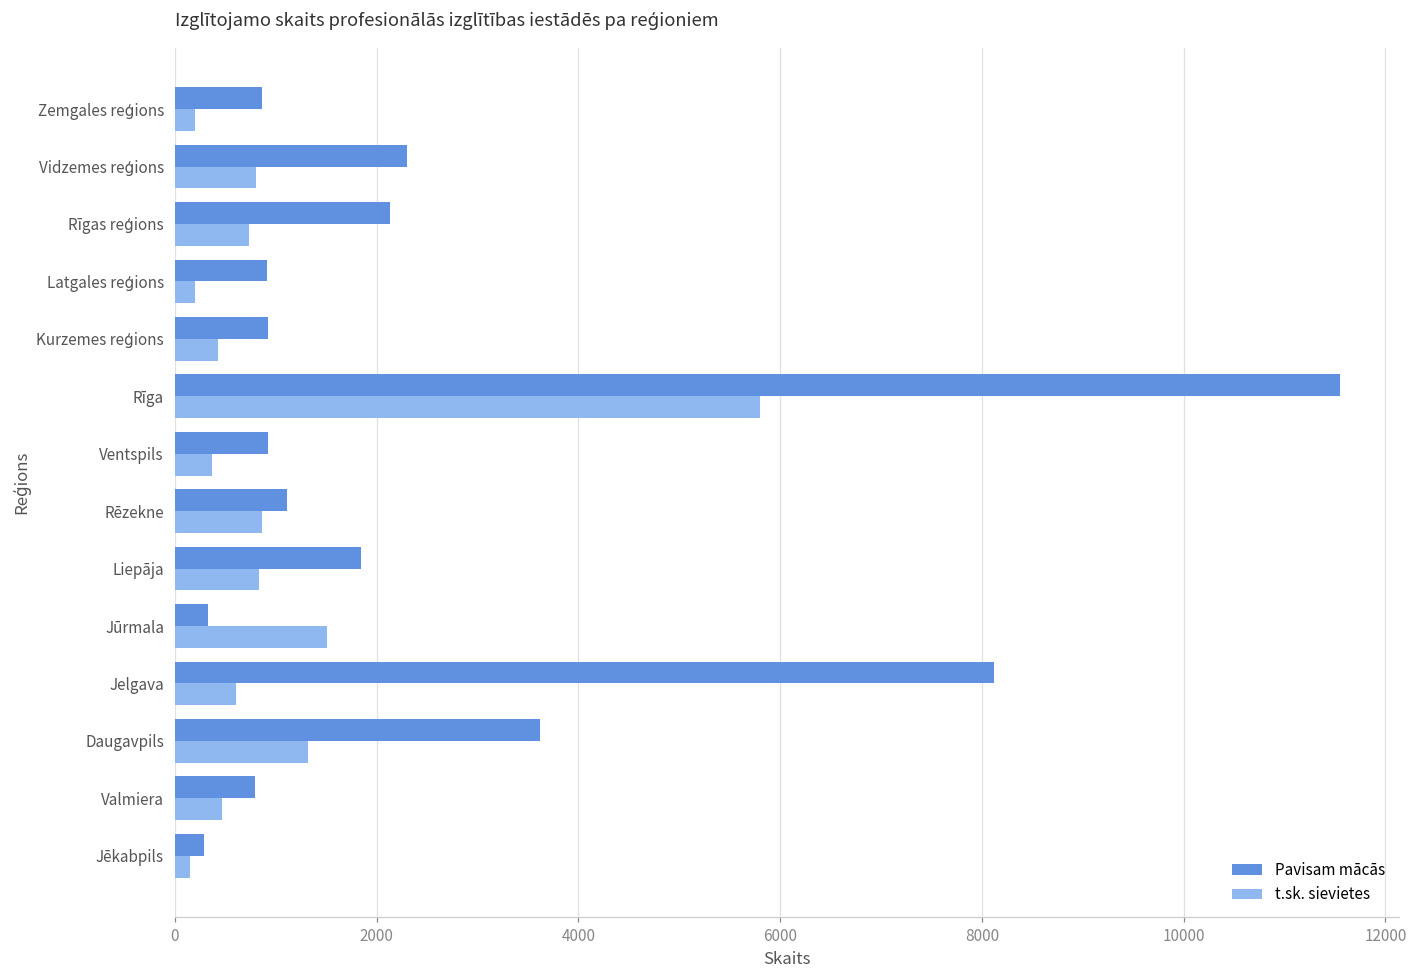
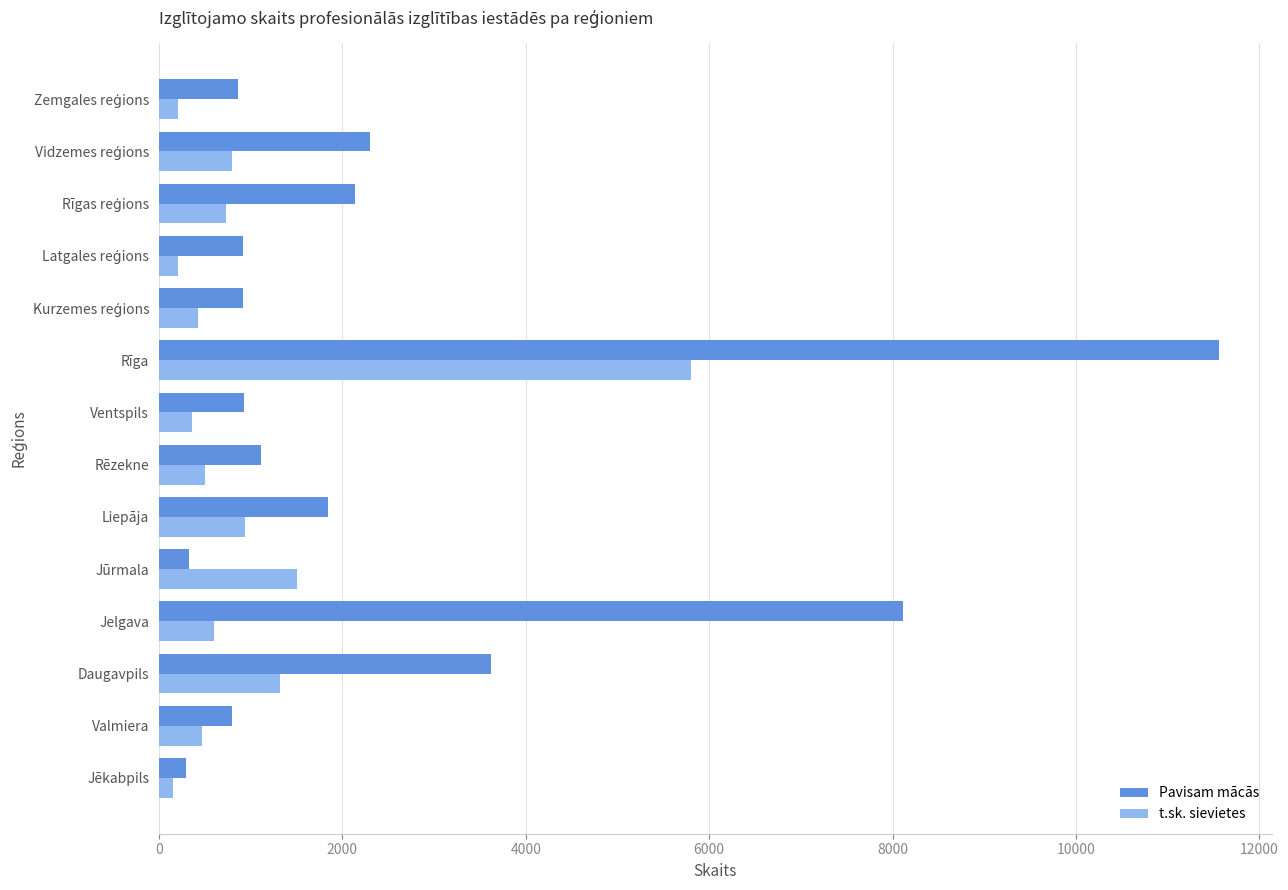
t.sk. sievietes, Rēzekne: 900 -> 500
t.sk. sievietes, Liepāja: 800 -> 900
